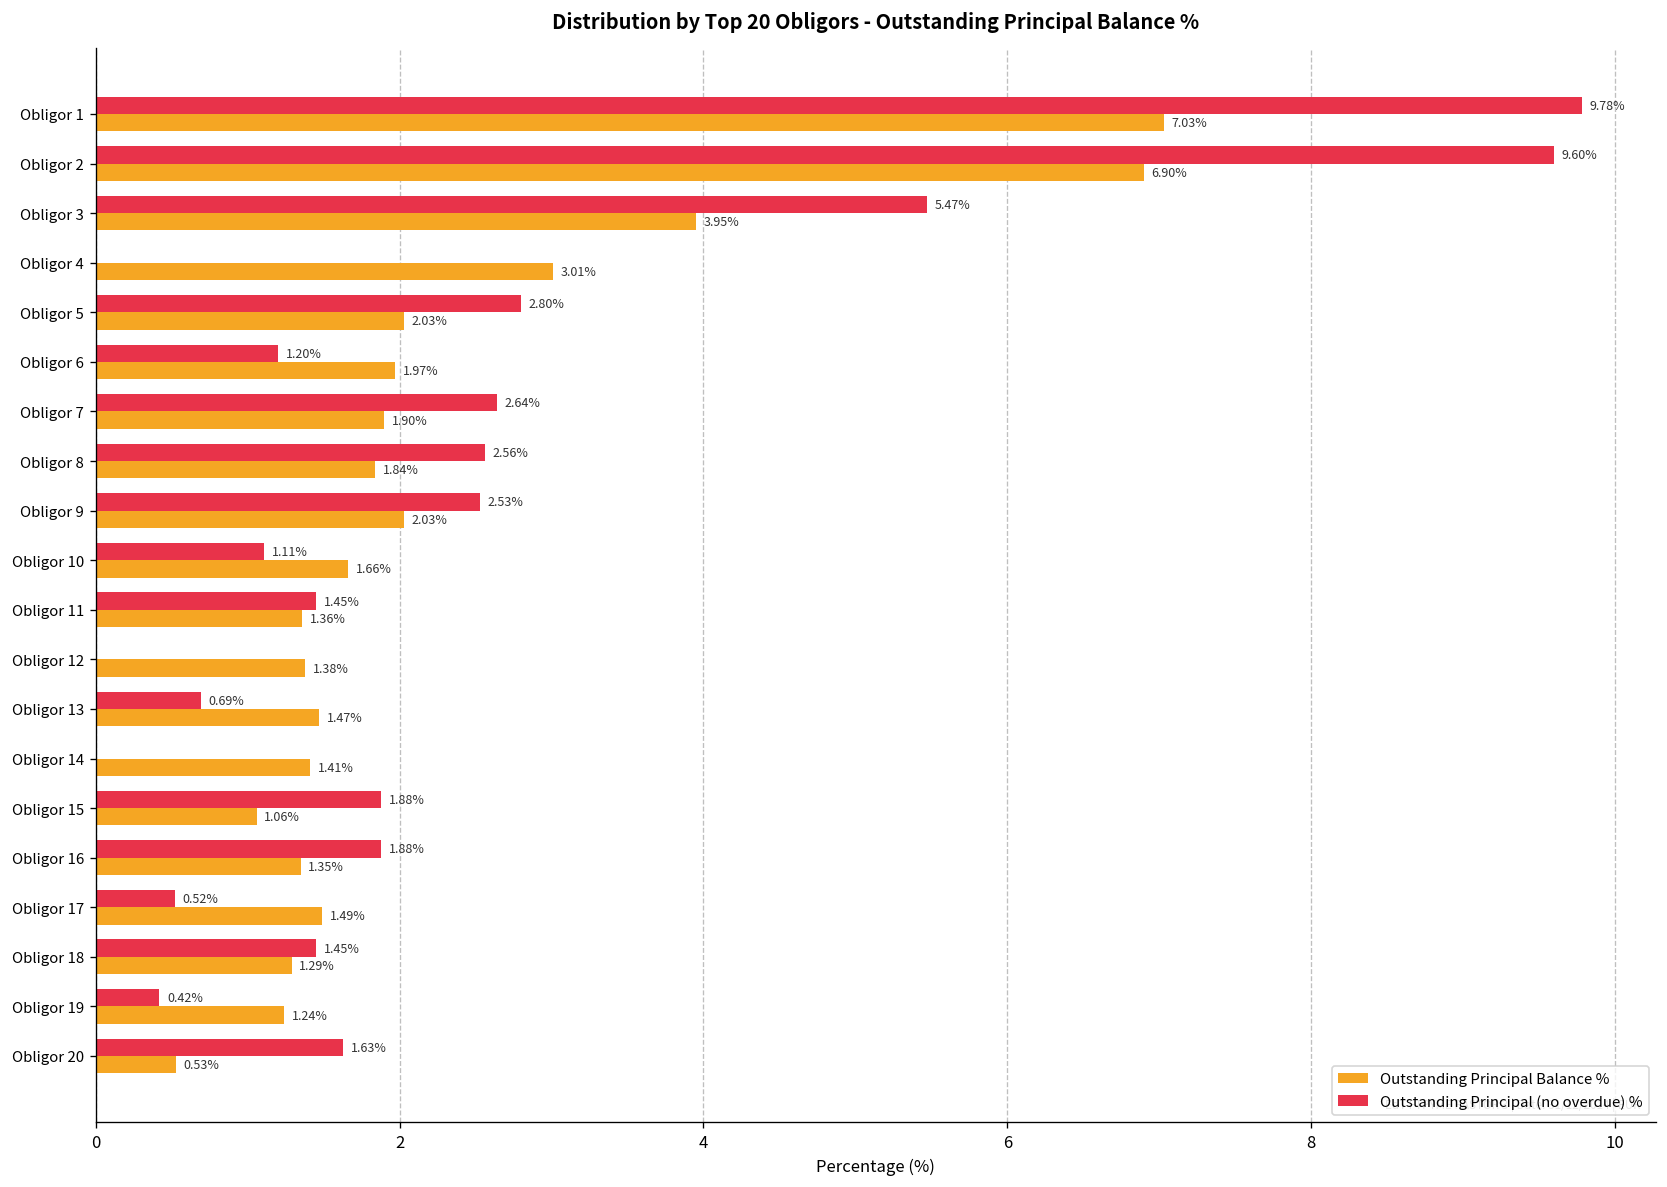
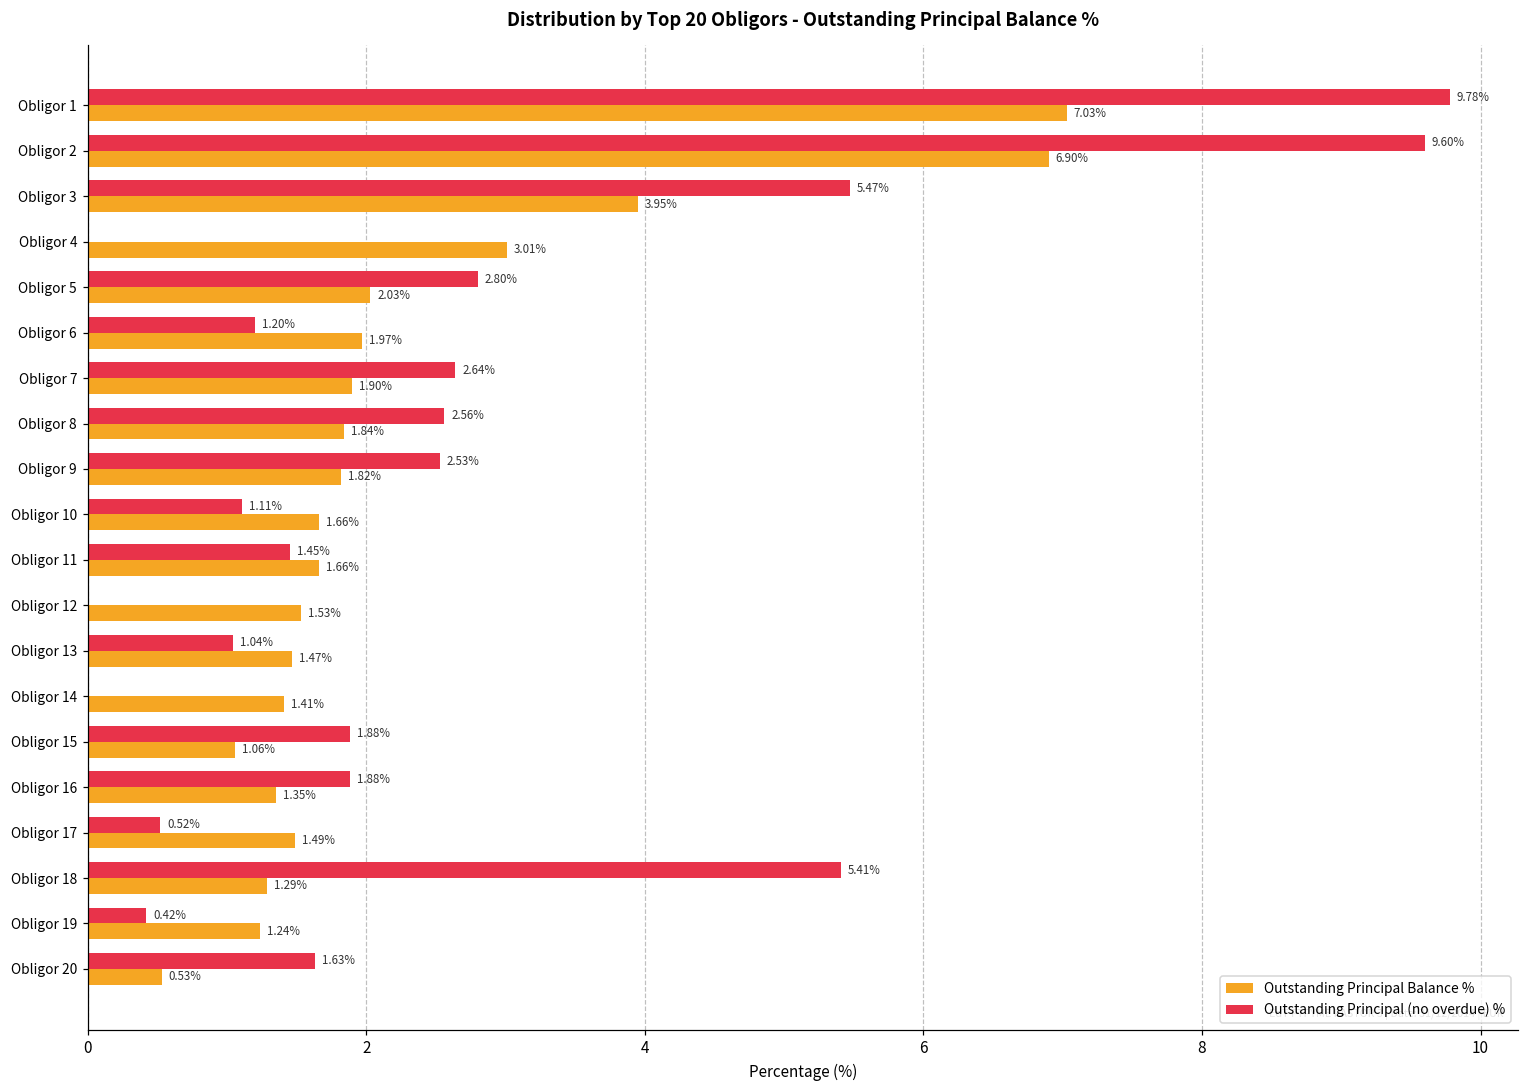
Outstanding Principal Balance %, Obligor 9: 2.03% -> 1.82%
Outstanding Principal Balance %, Obligor 11: 1.36% -> 1.66%
Outstanding Principal Balance %, Obligor 12: 1.38% -> 1.53%
Outstanding Principal (no overdue) %, Obligor 13: 0.69% -> 1.04%
Outstanding Principal (no overdue) %, Obligor 18: 1.45% -> 5.41%
